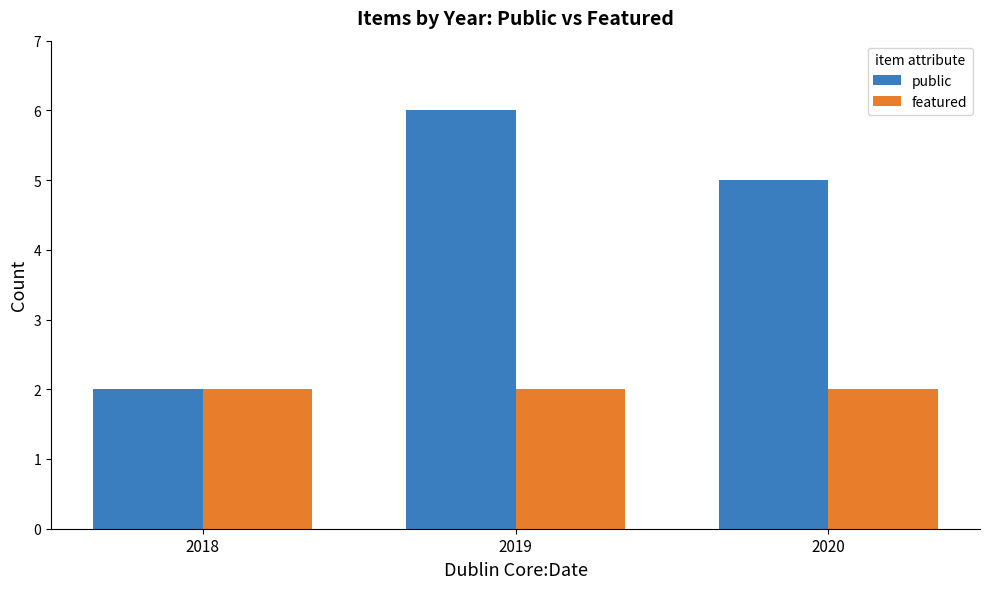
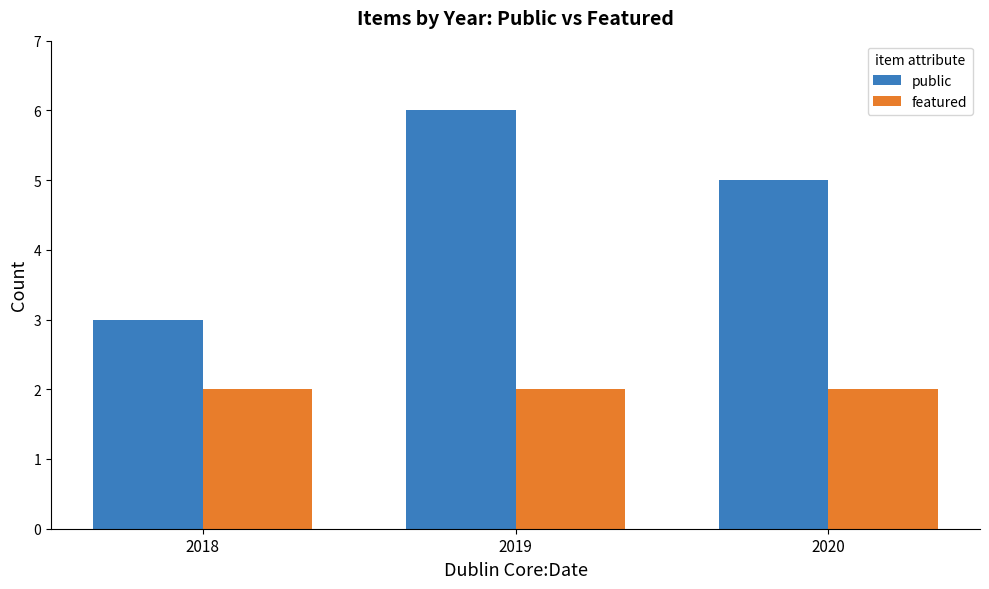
public, 2018: 2 -> 3
